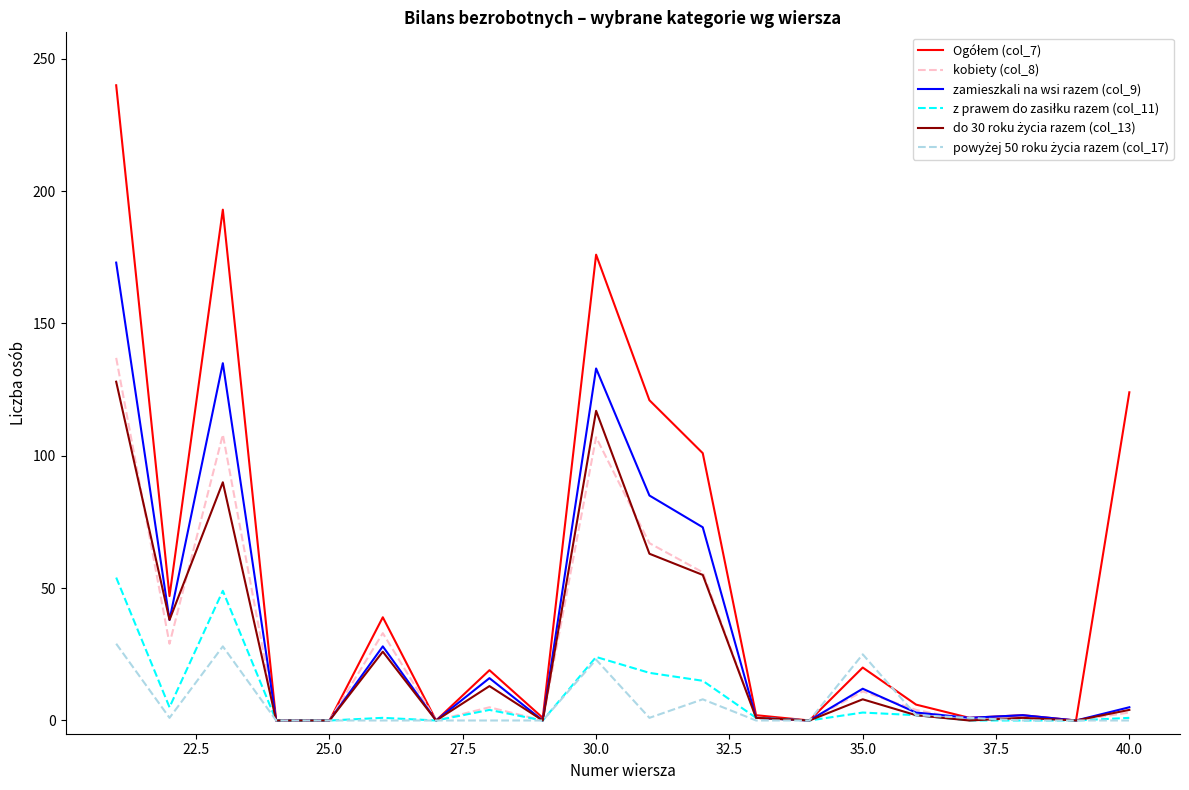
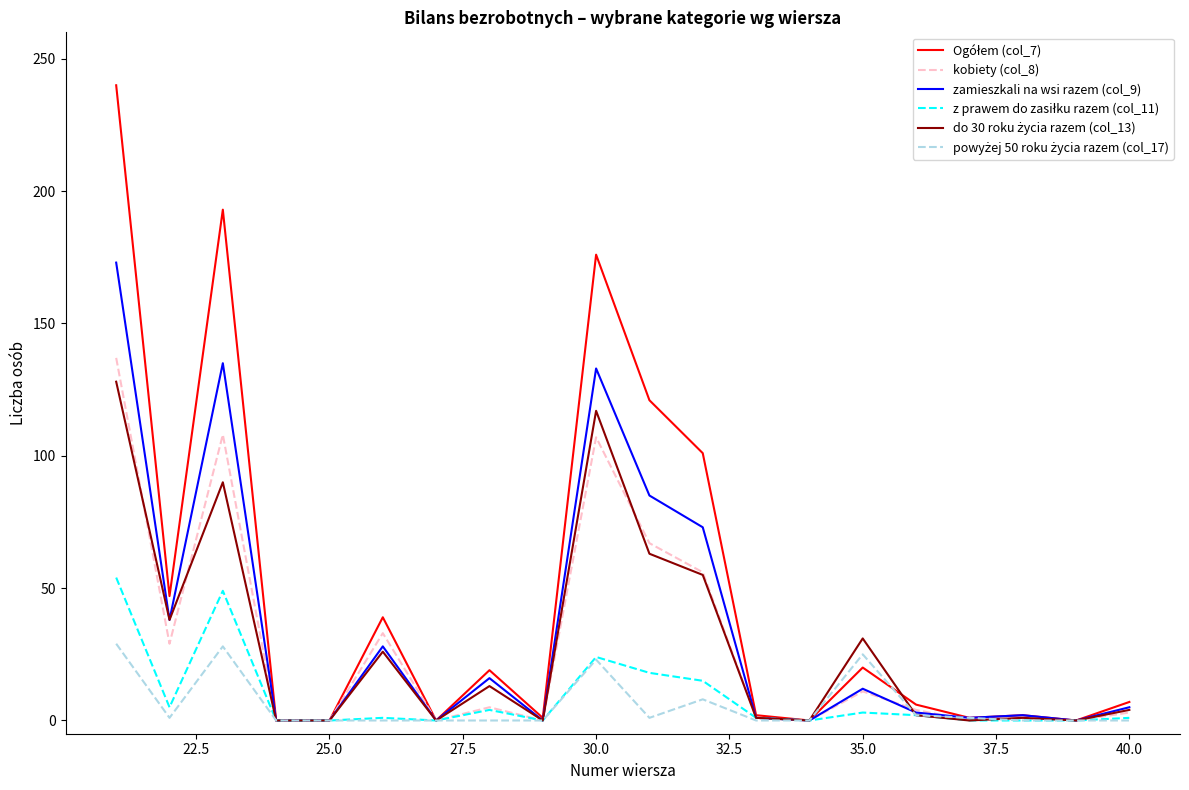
do 30 roku życia razem (col_13), 35.0: 8 -> 31
Ogółem (col_7), 40.0: 124 -> 7
